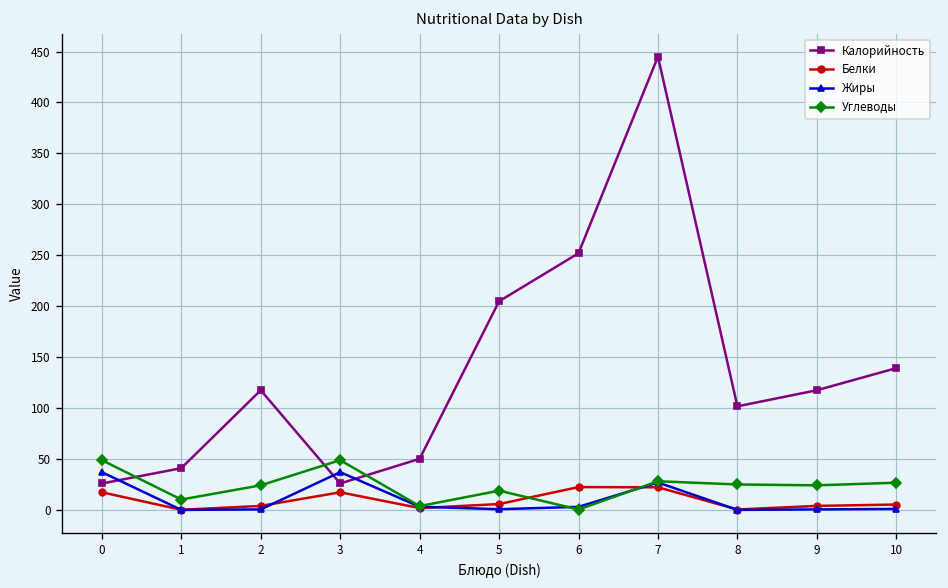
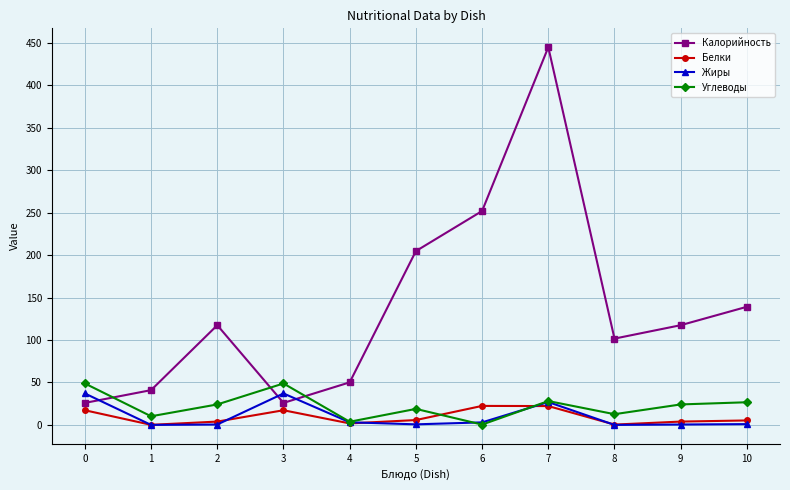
Углеводы, 8: 20 -> 10
